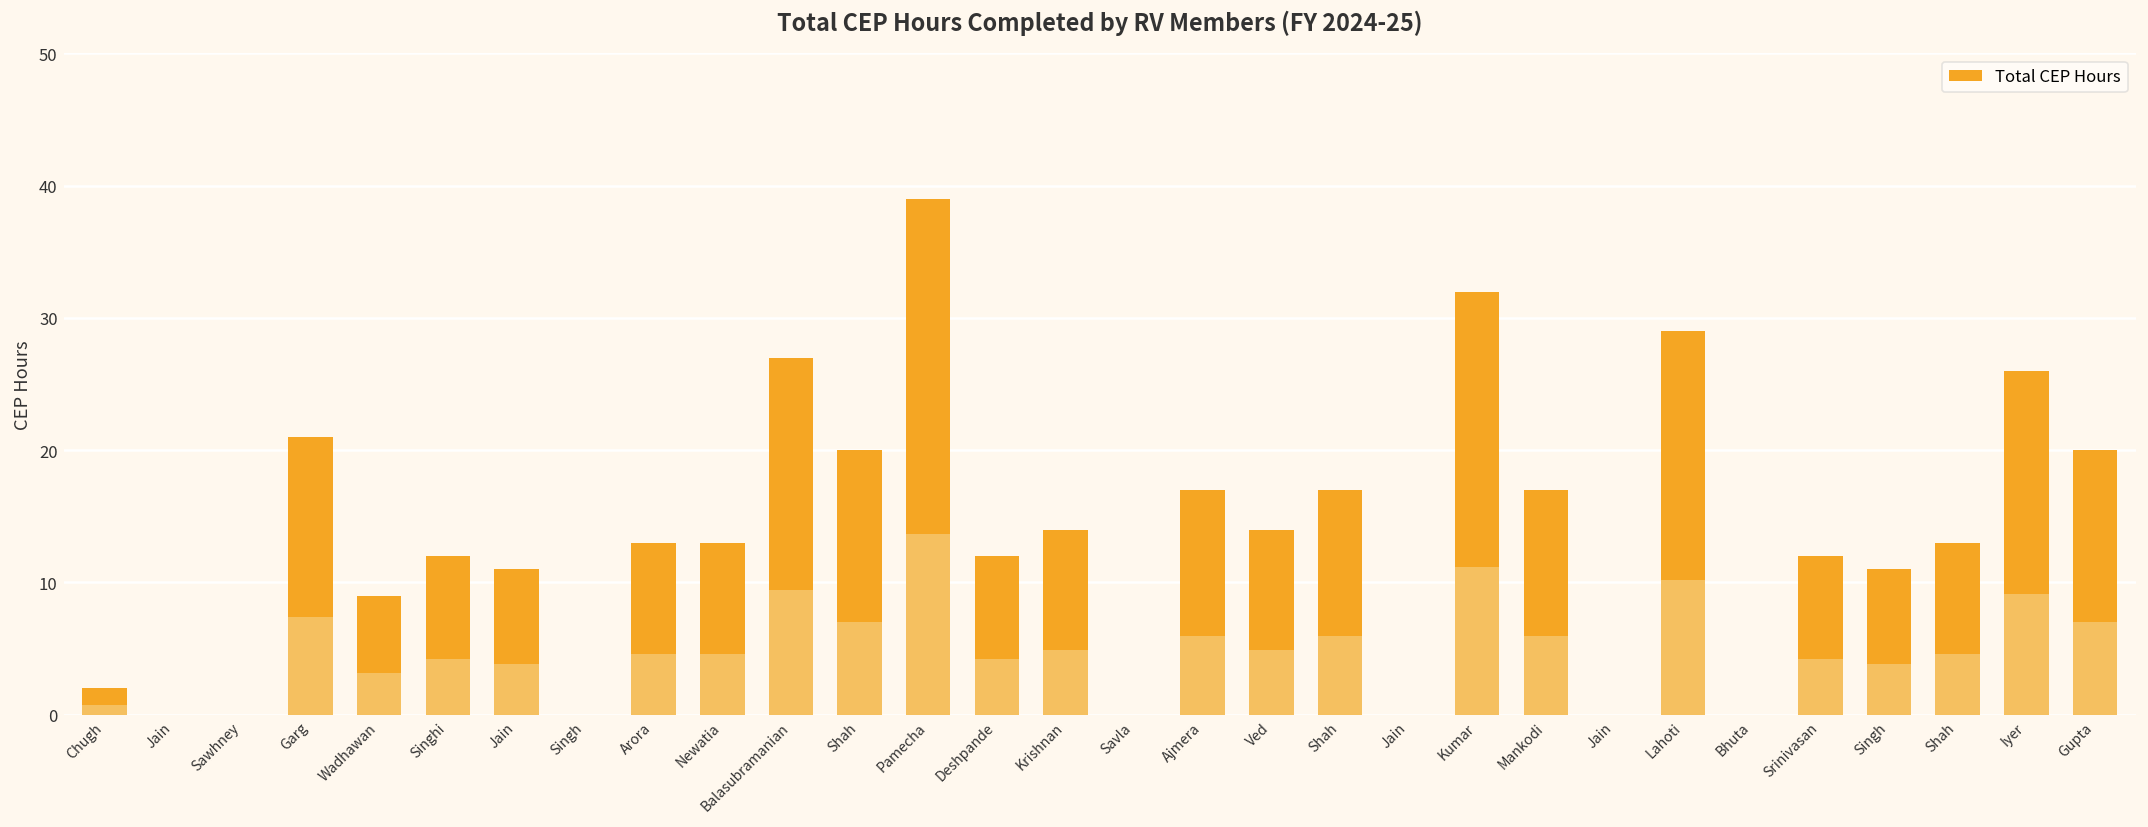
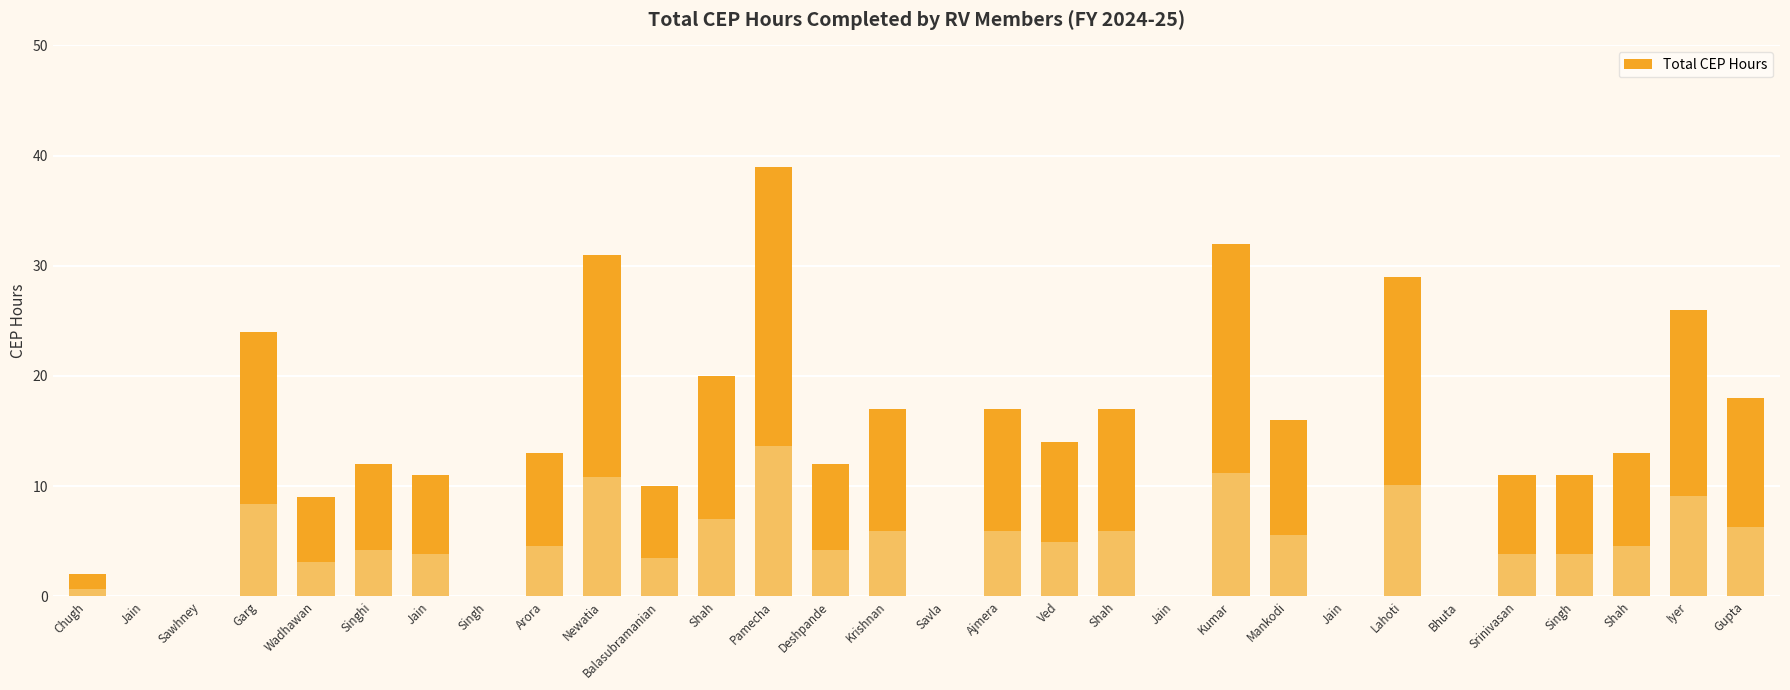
Garg: 21 -> 24
Newatia: 13 -> 31
Balasubramanian: 27 -> 10
Krishnan: 14 -> 17
Mankodi: 17 -> 16
Srinivasan: 12 -> 11
Gupta: 20 -> 18
